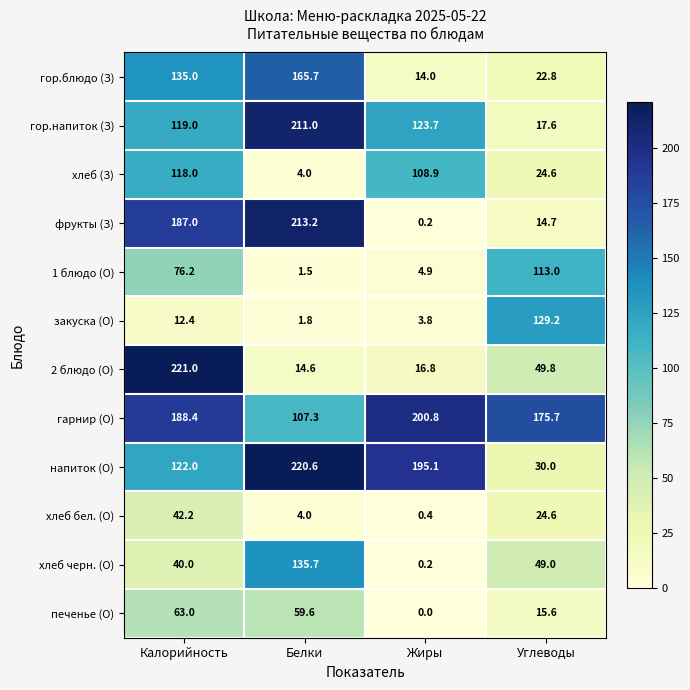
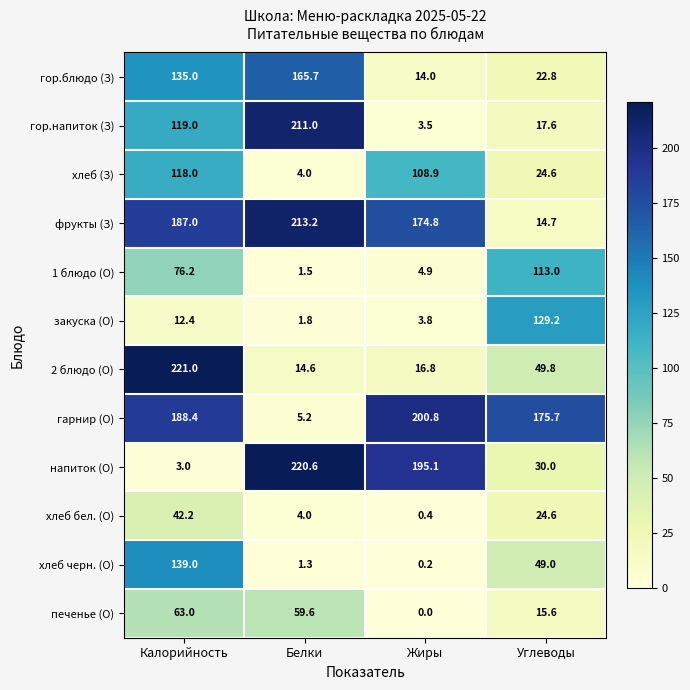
гор.напиток (З), Жиры: 123.7 -> 3.5
фрукты (З), Жиры: 0.2 -> 174.8
гарнир (О), Белки: 107.3 -> 5.2
напиток (О), Калорийность: 122.0 -> 3.0
хлеб черн. (О), Калорийность: 40.0 -> 139.0
хлеб черн. (О), Белки: 135.7 -> 1.3
